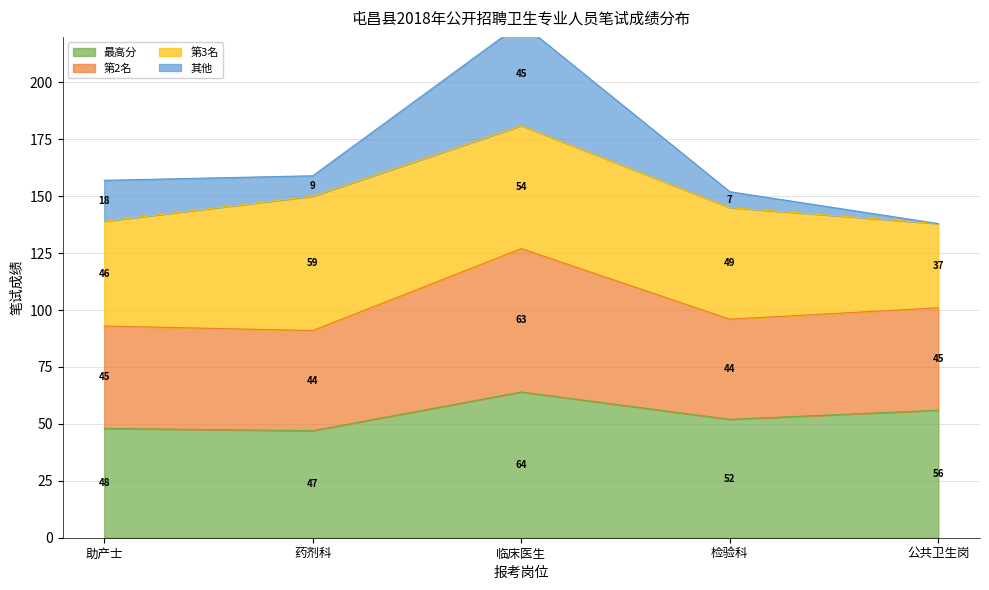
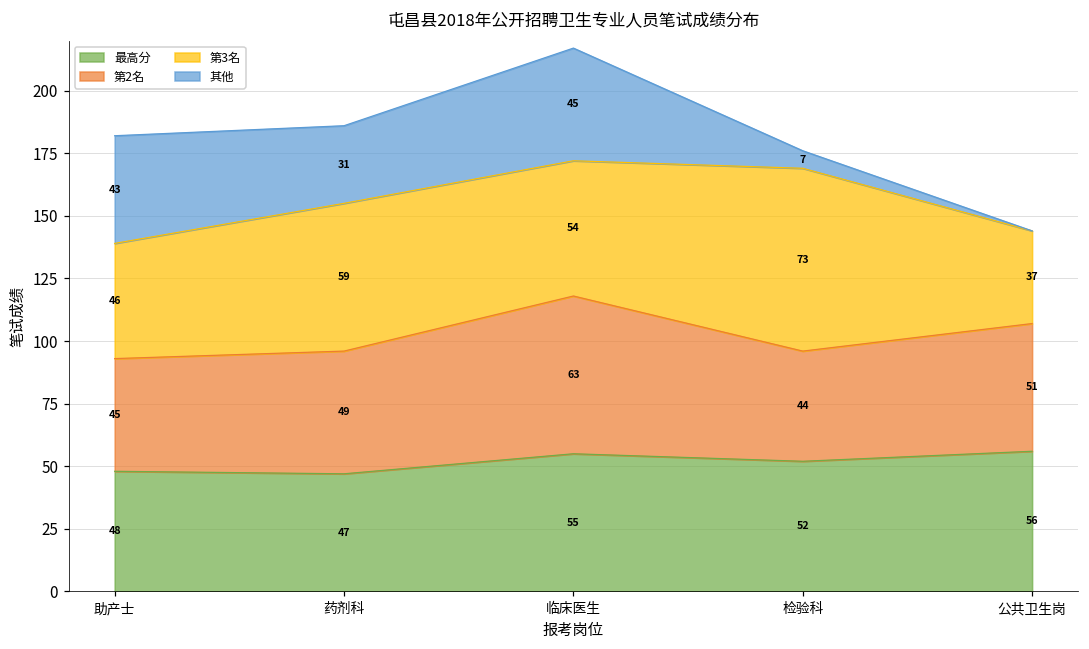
其他, 助产士: 18 -> 43
第2名, 药剂科: 44 -> 49
其他, 药剂科: 9 -> 31
最高分, 临床医生: 64 -> 55
第3名, 检验科: 49 -> 73
第2名, 公共卫生岗: 45 -> 51
